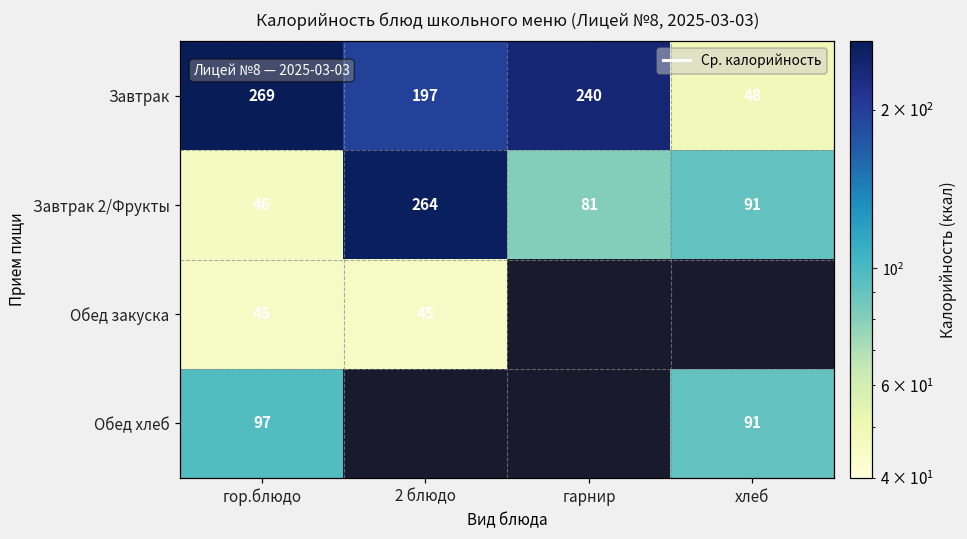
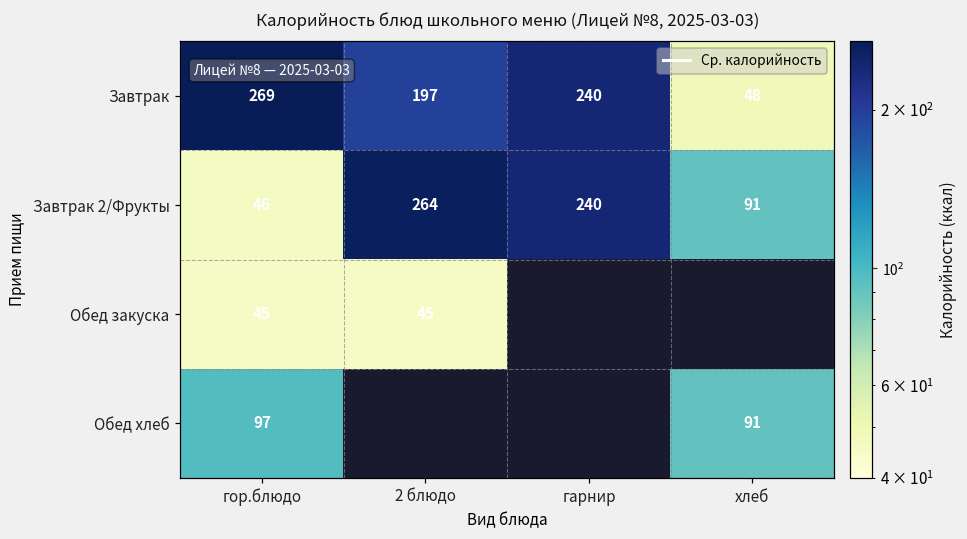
Завтрак 2/Фрукты, гарнир: 81 -> 240
